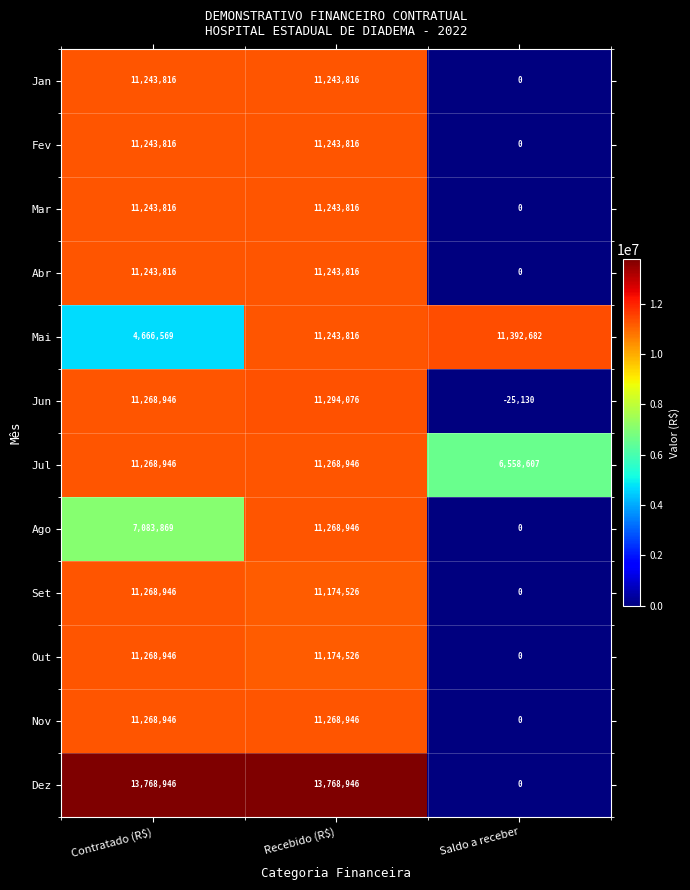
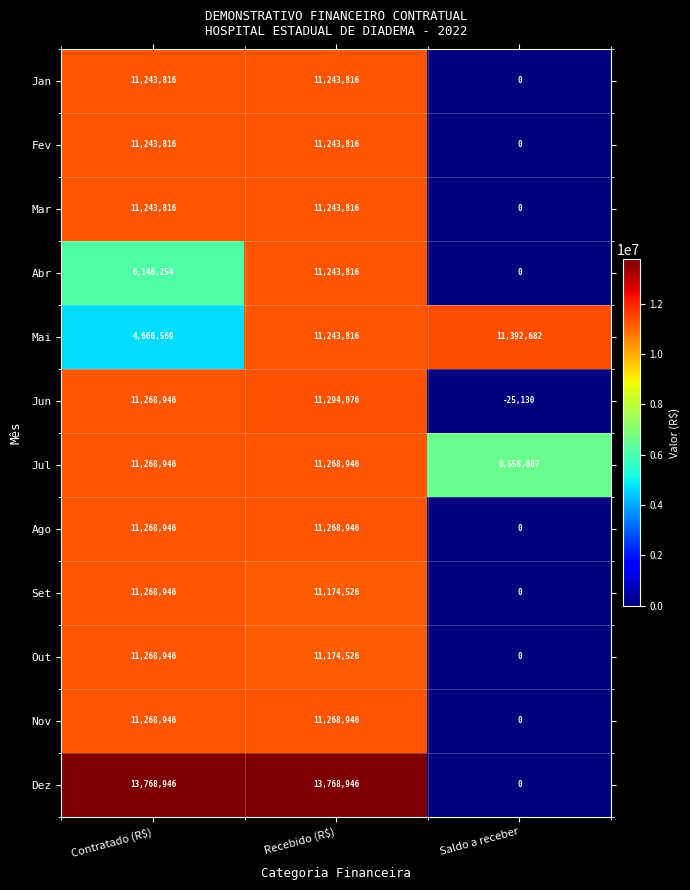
Abr, Contratado (R$): 11,243,816 -> 6,146,254
Ago, Contratado (R$): 7,083,869 -> 11,268,946
